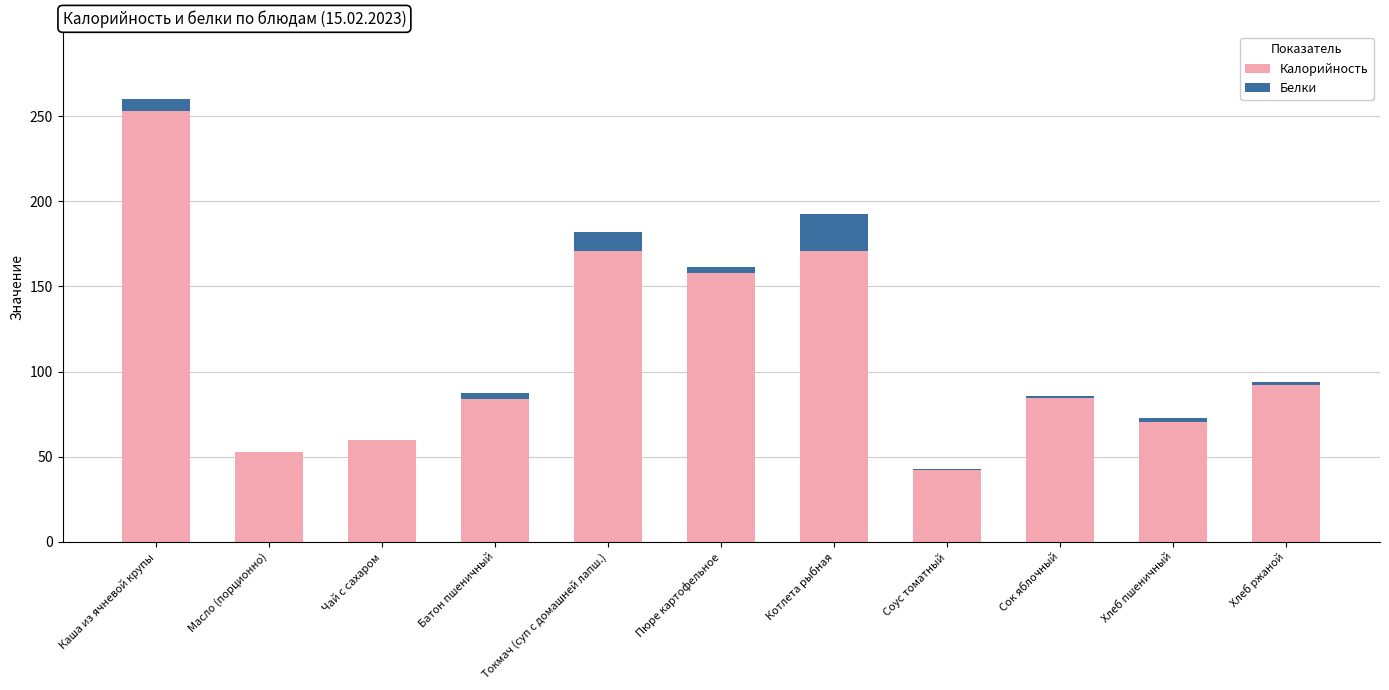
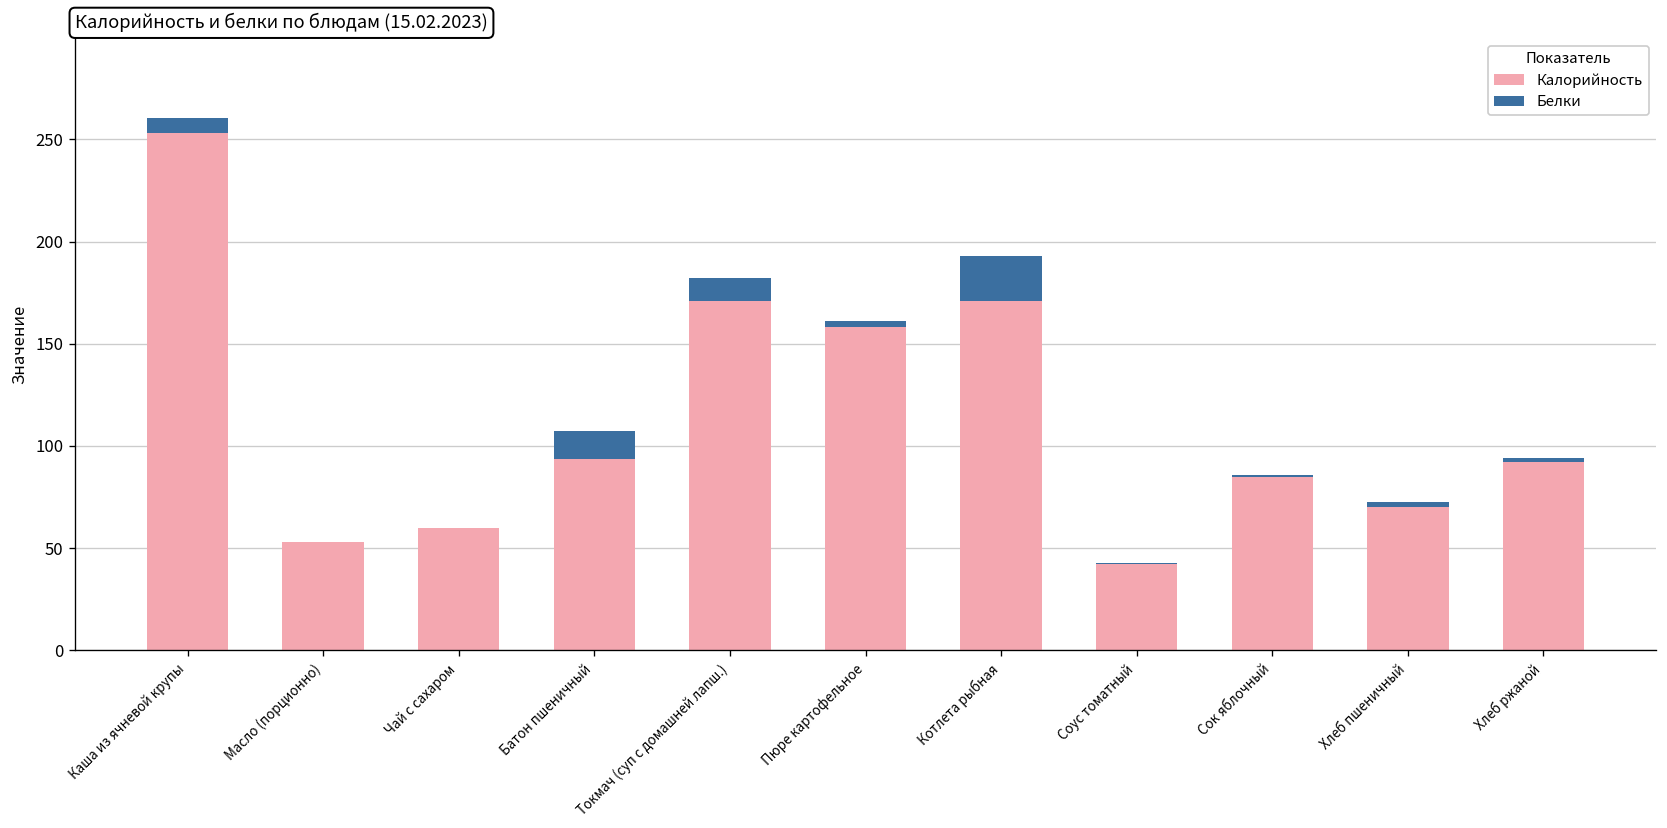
Калорийность, Батон пшеничный: 84 -> 94
Белки, Батон пшеничный: 3 -> 14
